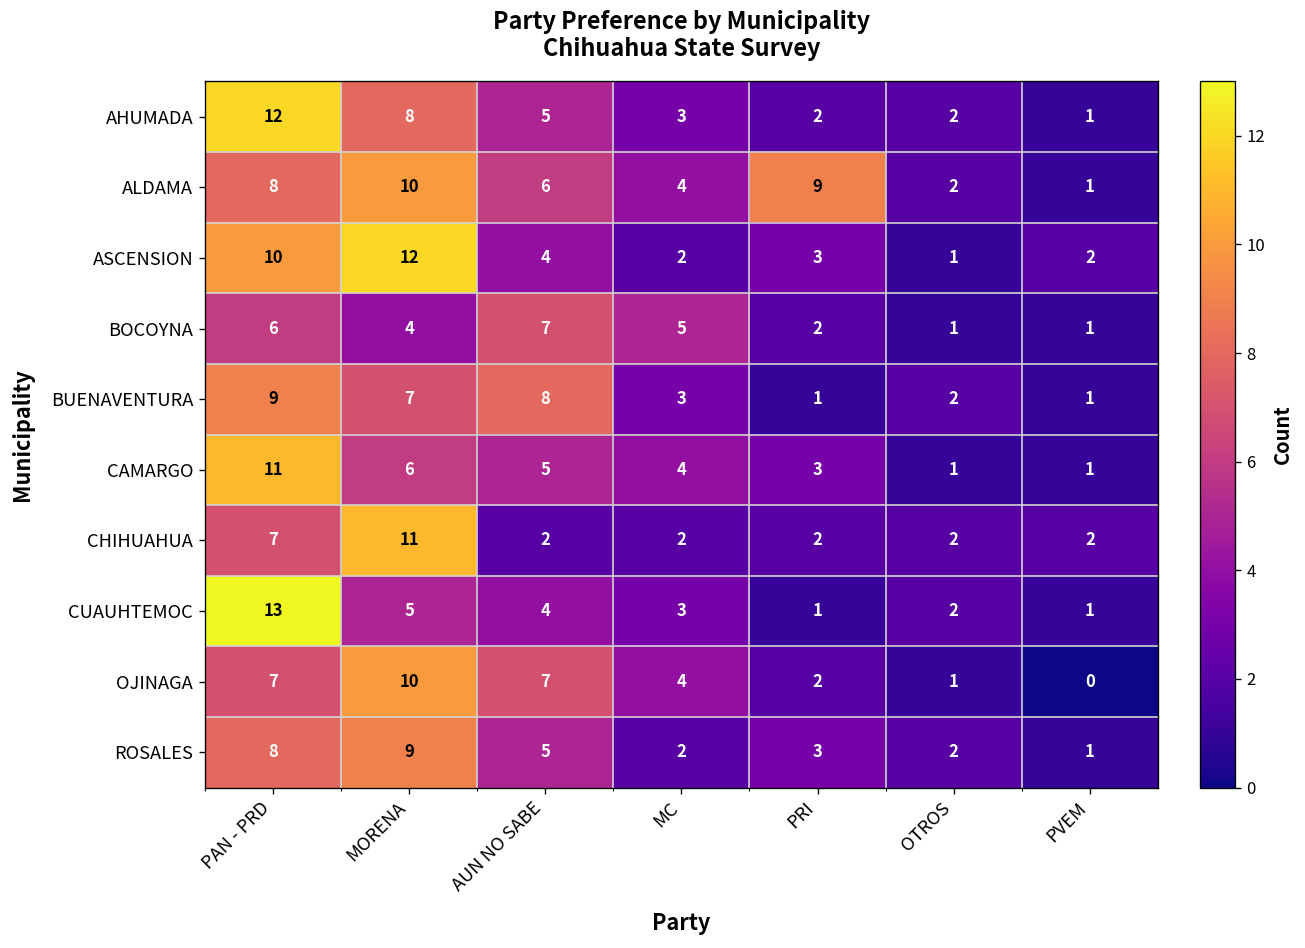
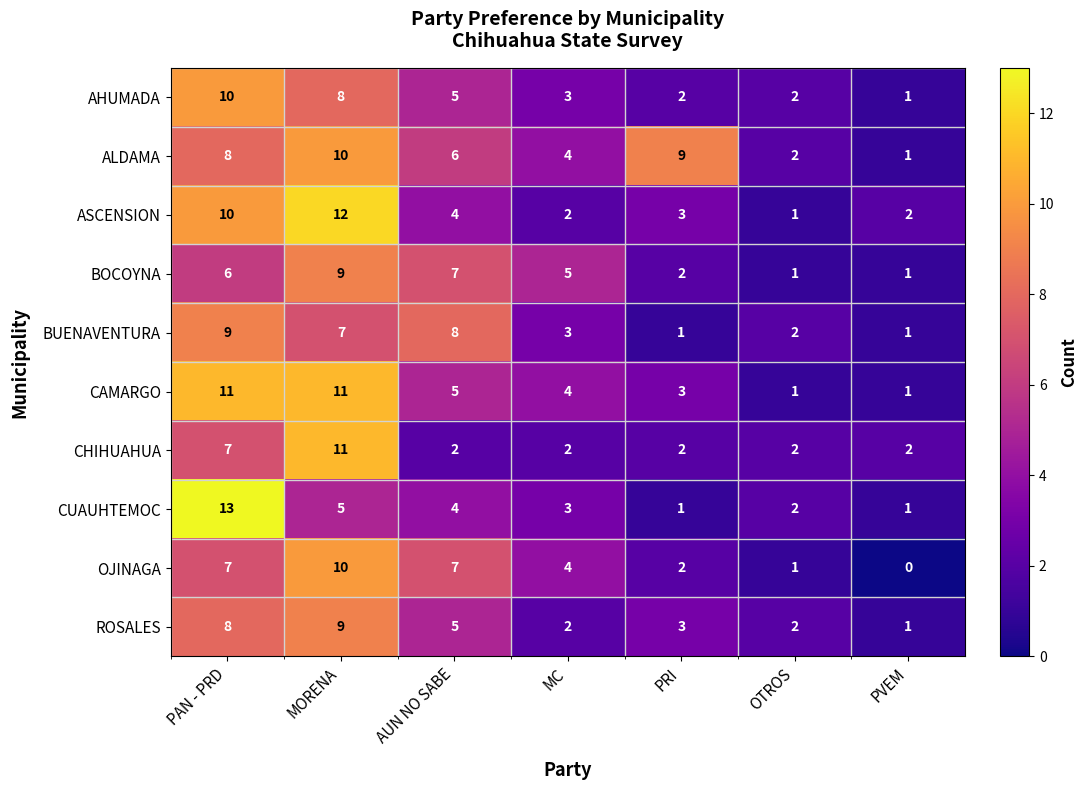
AHUMADA, PAN - PRD: 12 -> 10
BOCOYNA, MORENA: 4 -> 9
CAMARGO, MORENA: 6 -> 11
